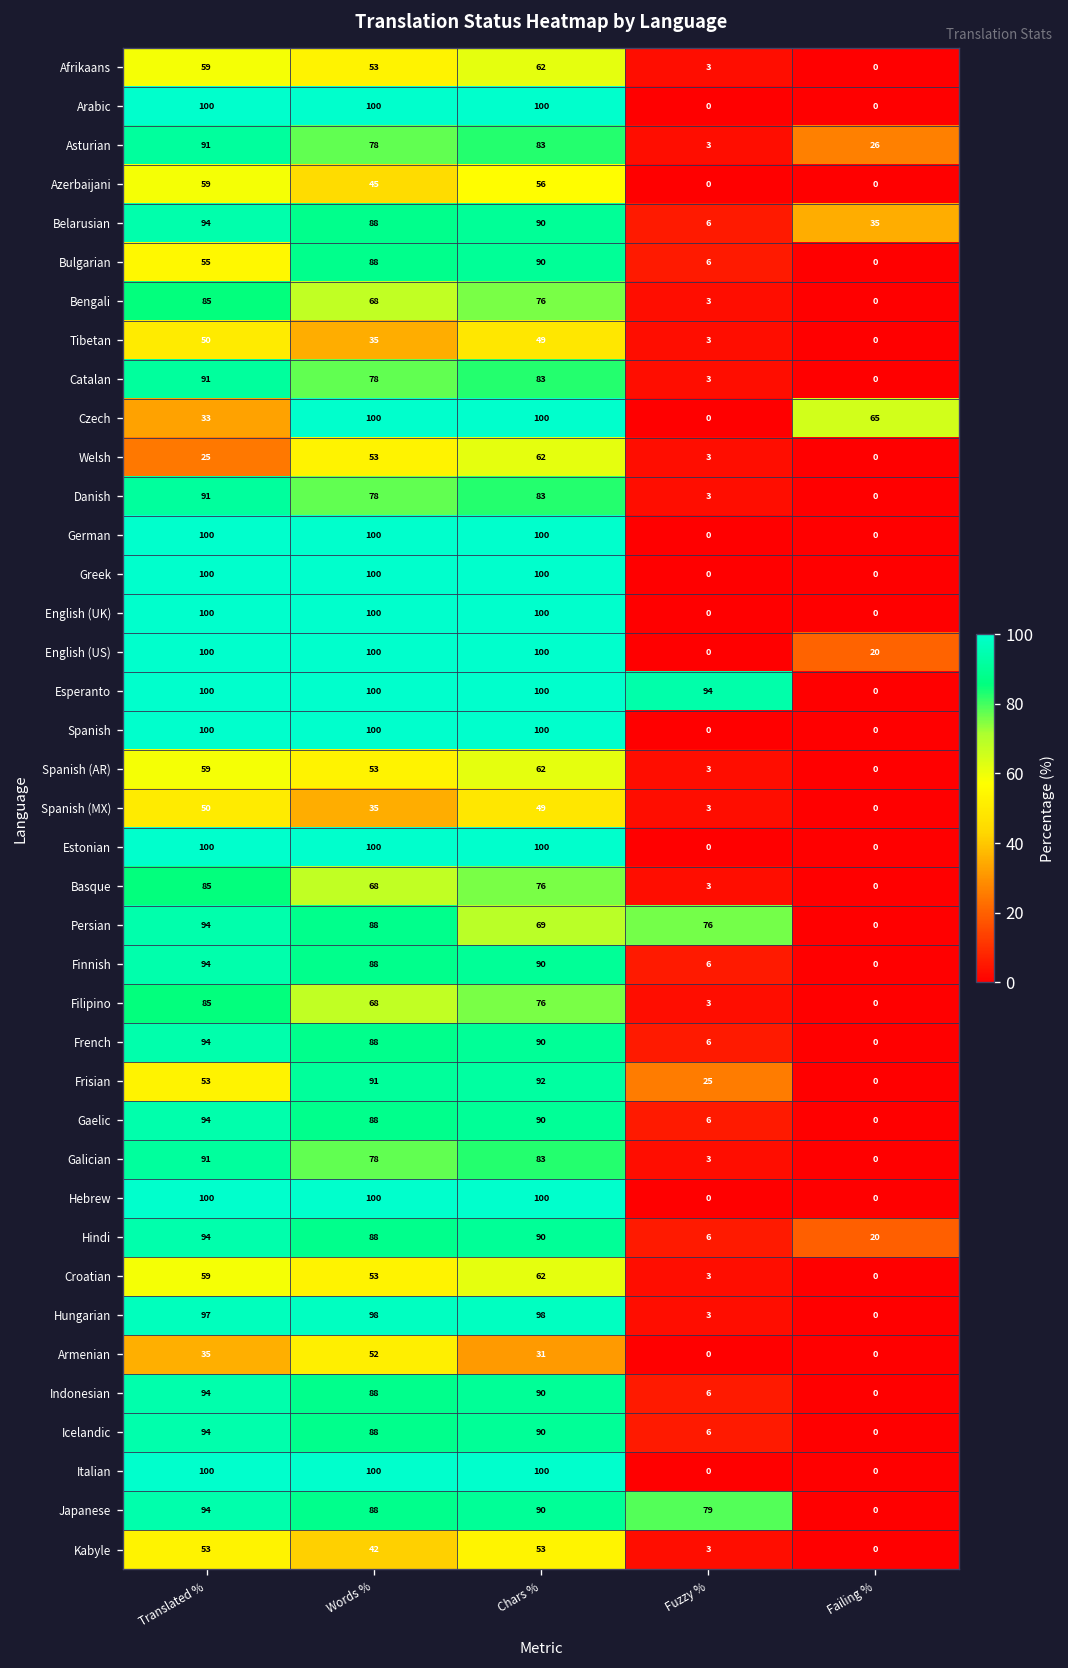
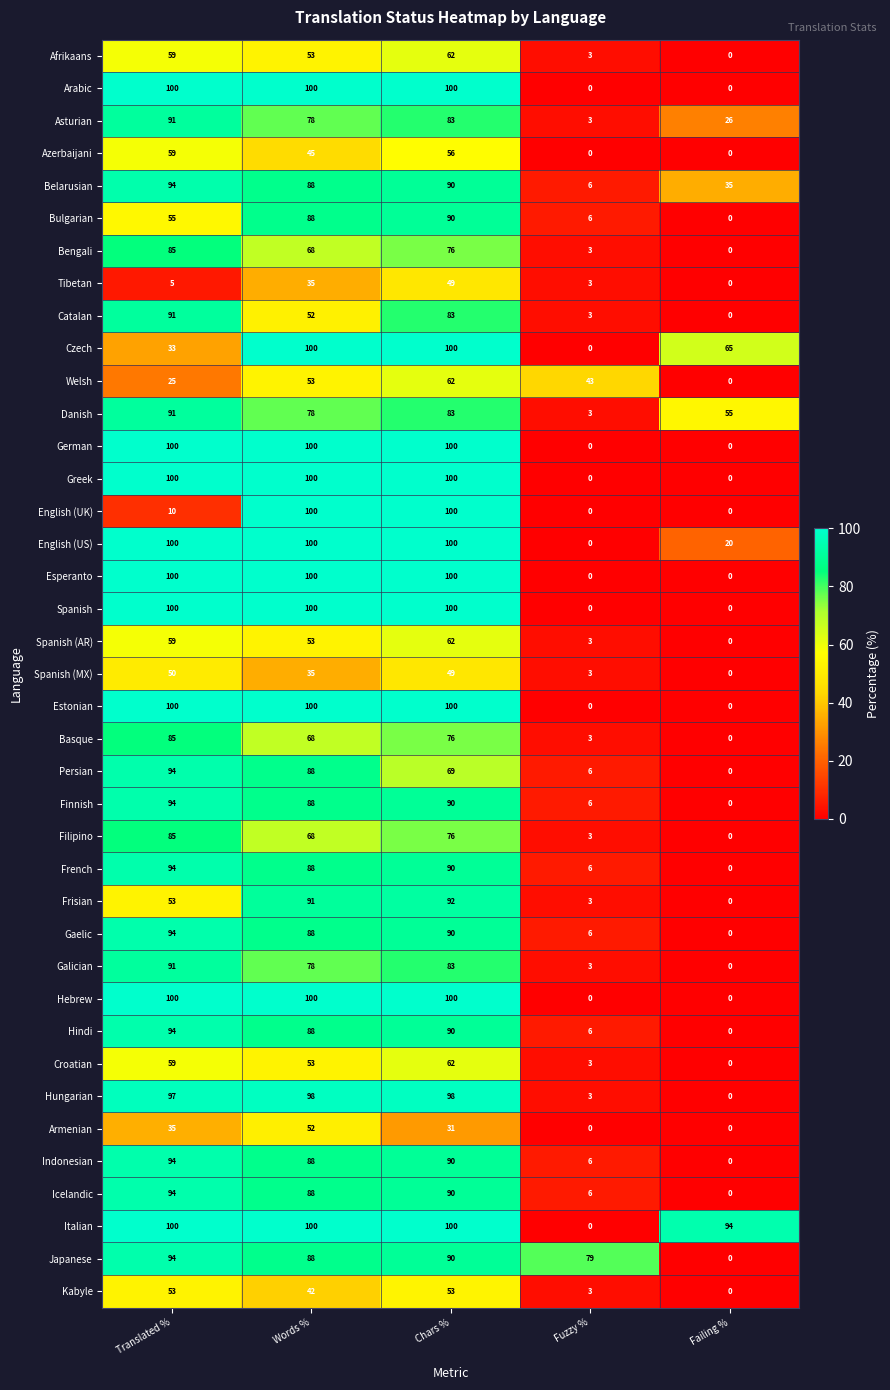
Tibetan, Translated %: 50 -> 5
Catalan, Words %: 78 -> 52
Welsh, Fuzzy %: 3 -> 43
Danish, Failing %: 0 -> 55
English (UK), Translated %: 100 -> 10
Esperanto, Fuzzy %: 94 -> 0
Persian, Fuzzy %: 76 -> 6
Frisian, Fuzzy %: 25 -> 3
Hindi, Failing %: 20 -> 0
Italian, Failing %: 0 -> 94
